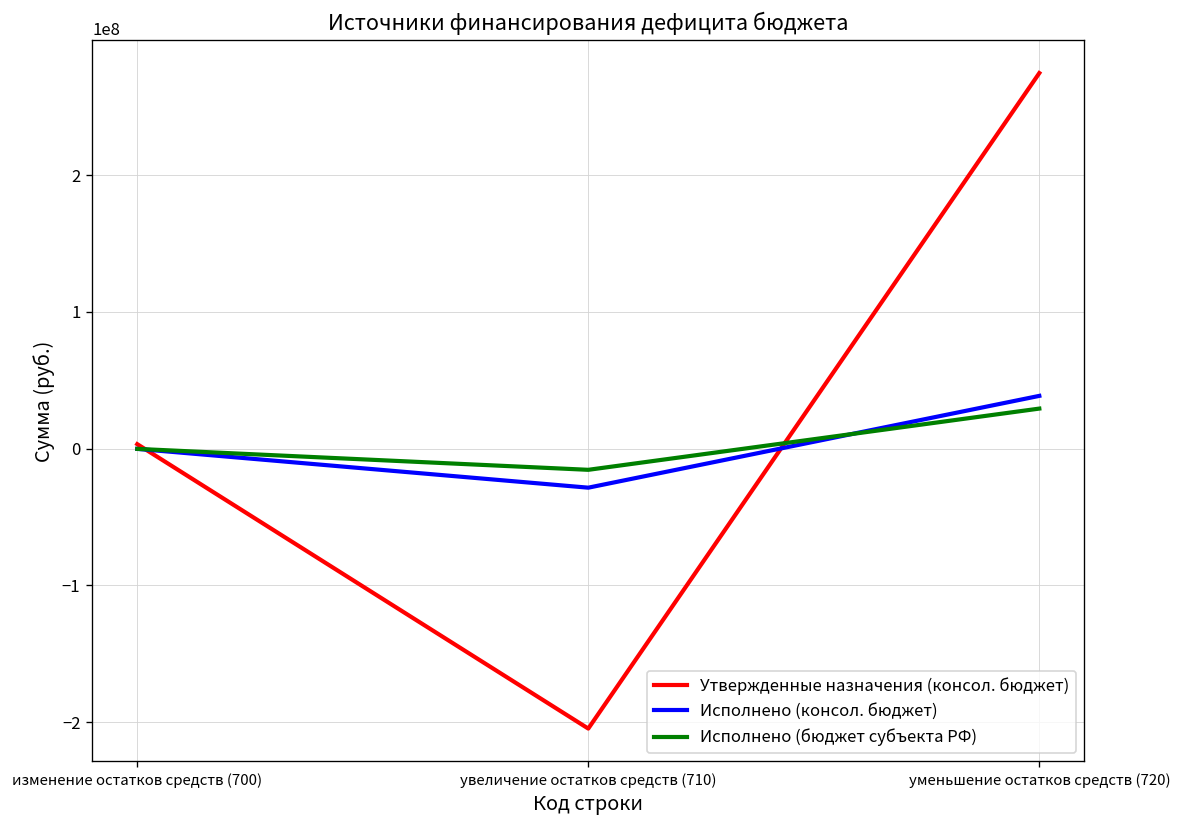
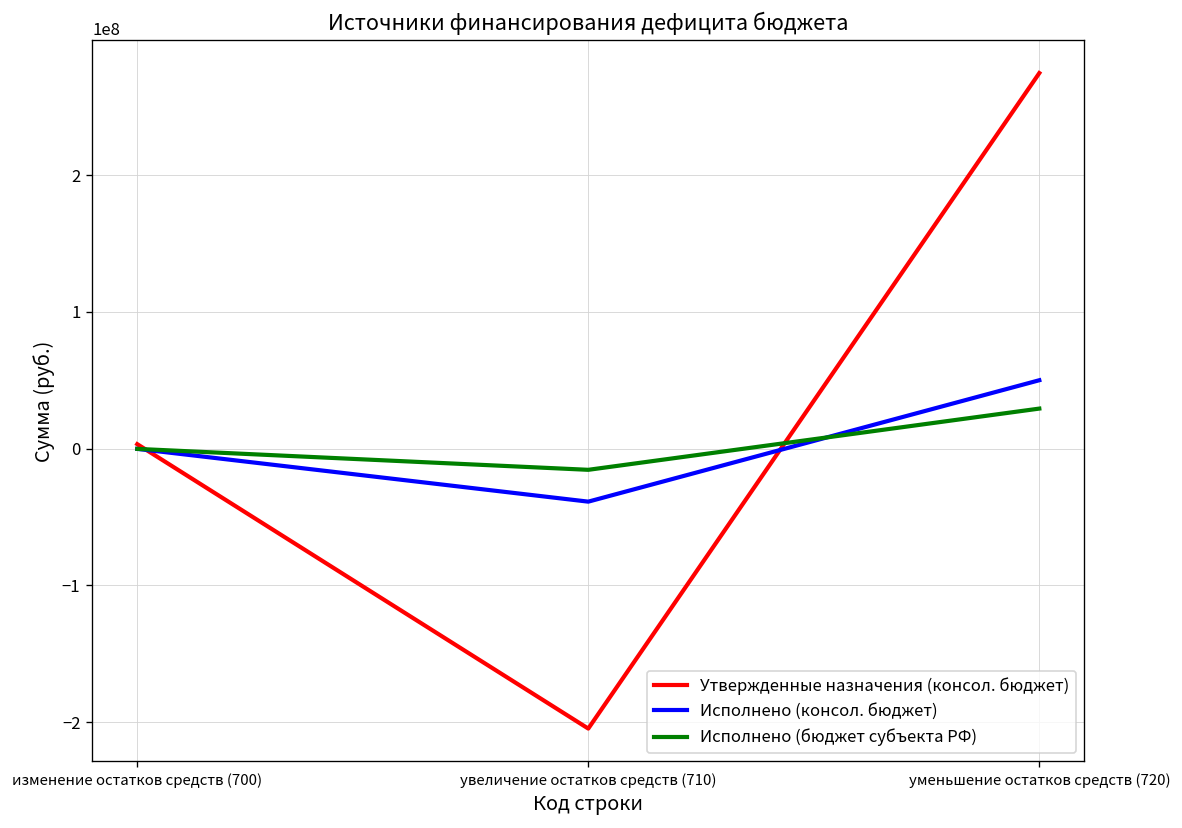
Исполнено (консол. бюджет), увеличение остатков средств (710): -29000000 -> -39000000
Исполнено (консол. бюджет), уменьшение остатков средств (720): 39000000 -> 50000000
